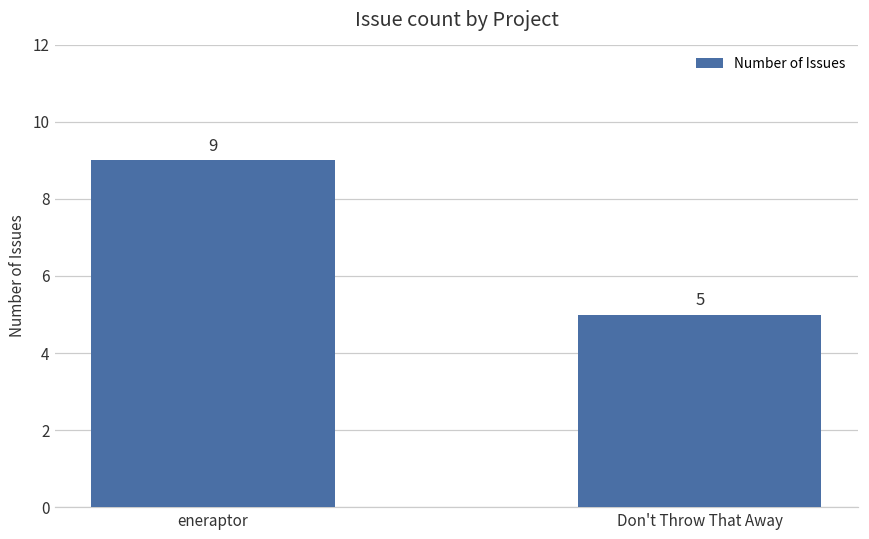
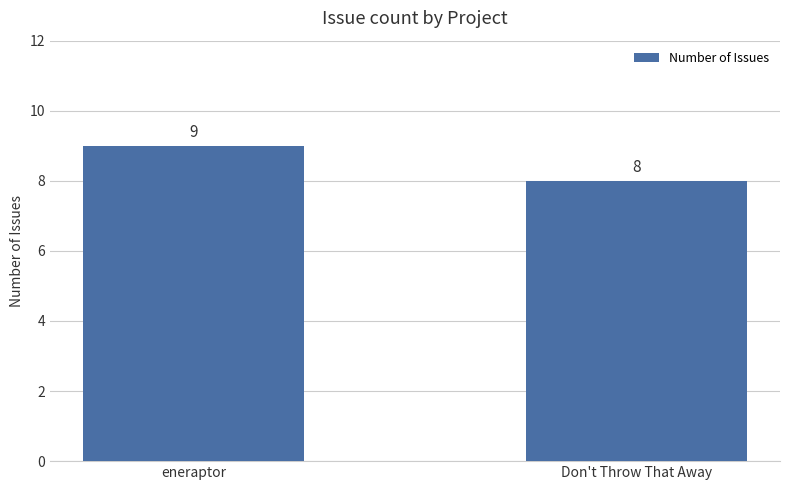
Don't Throw That Away: 5 -> 8
